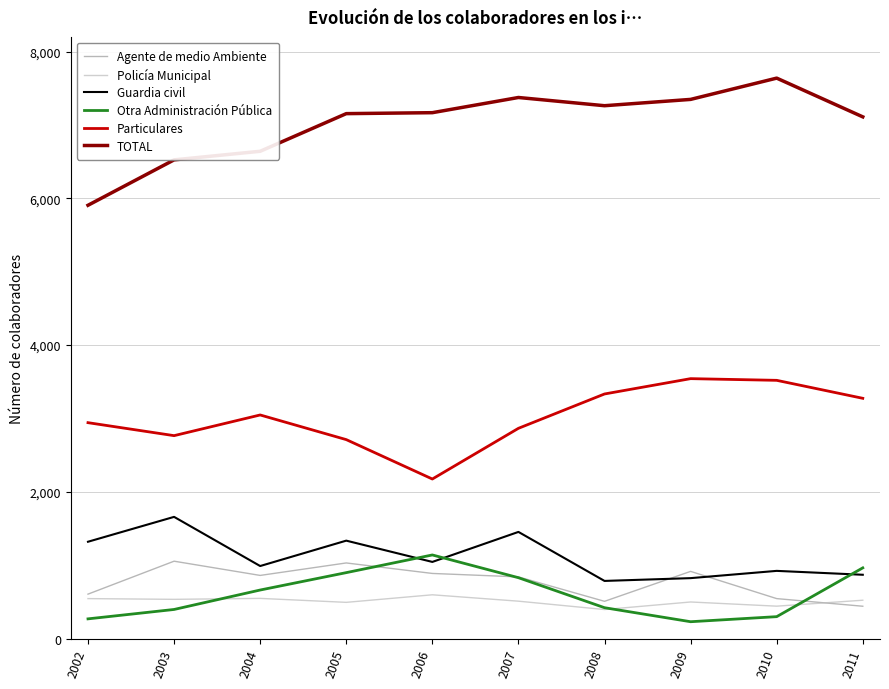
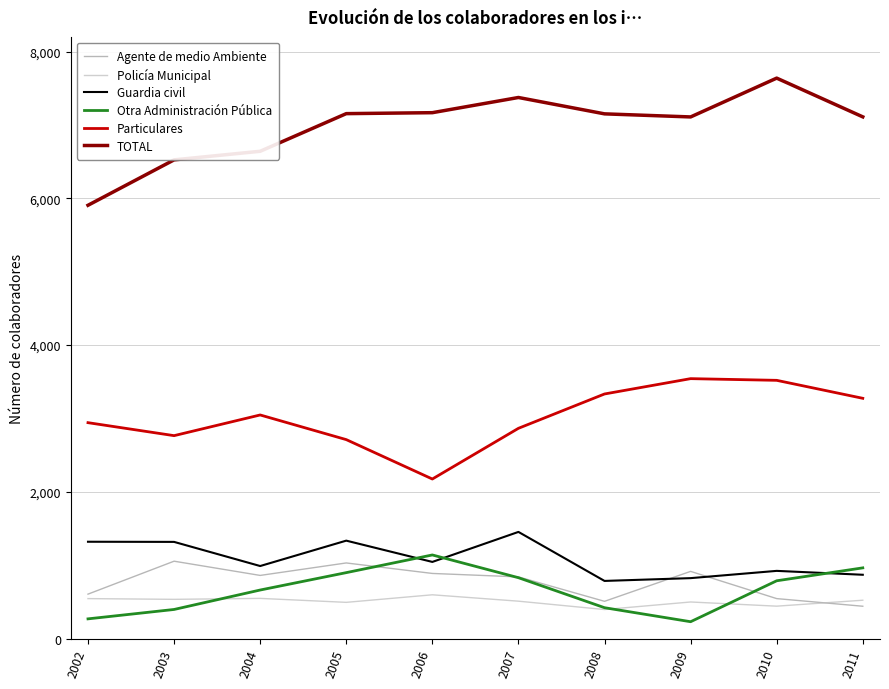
Guardia civil, 2003: 1,700 -> 1,300
TOTAL, 2008: 7,300 -> 7,200
TOTAL, 2009: 7,300 -> 7,100
Otra Administración Pública, 2010: 300 -> 800
